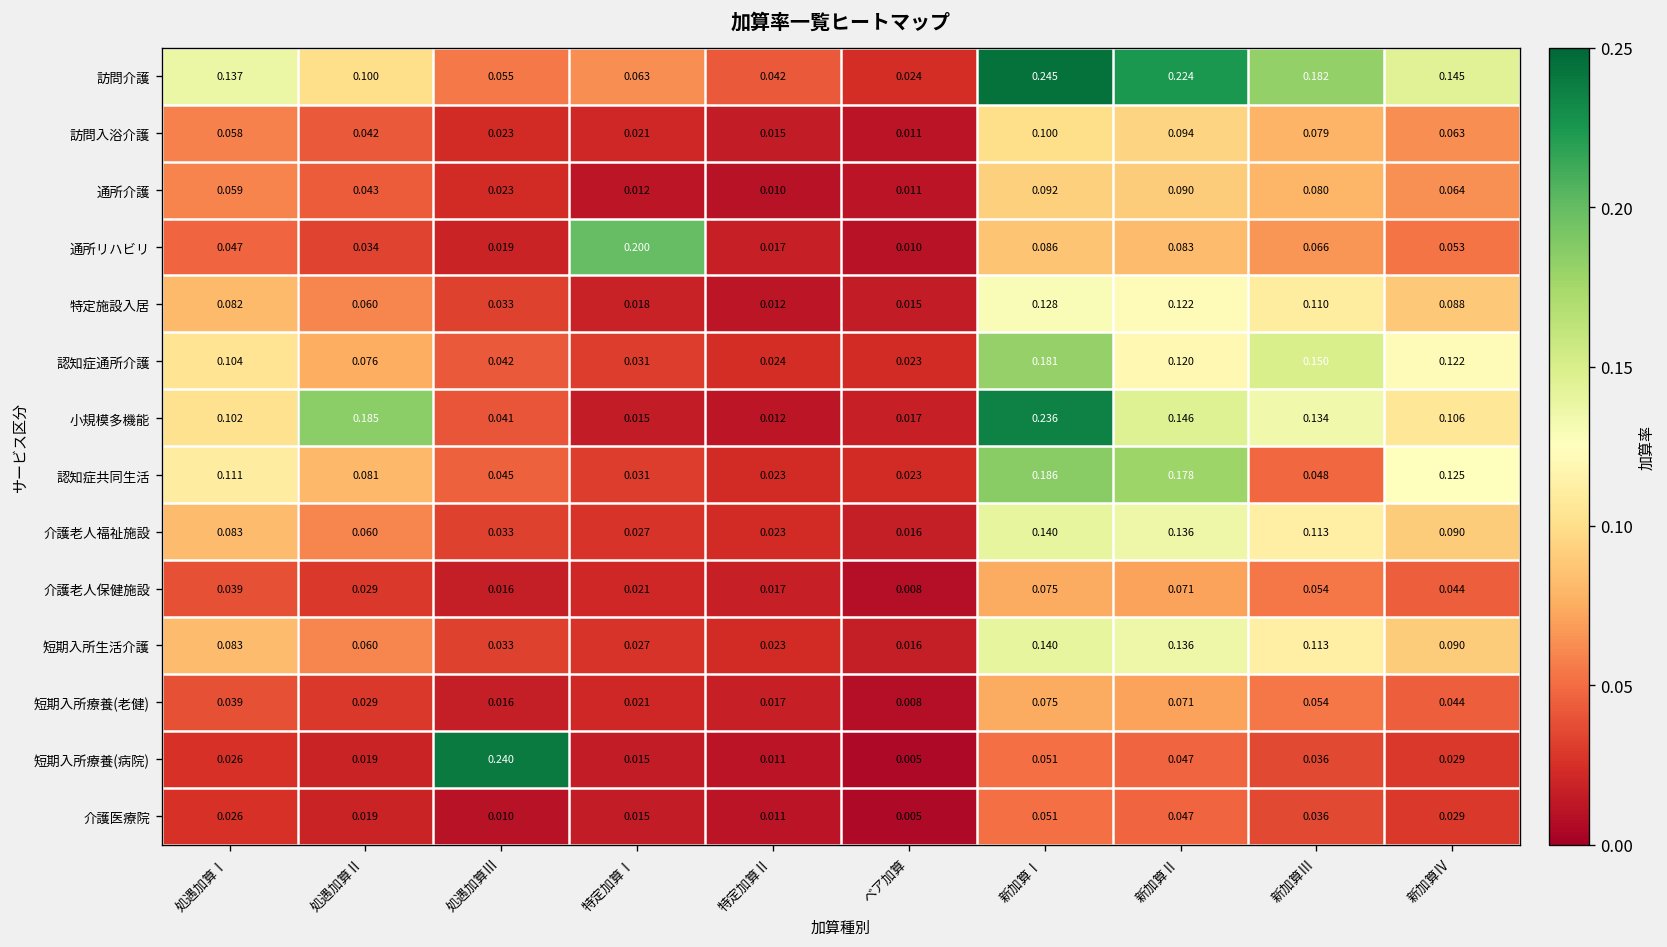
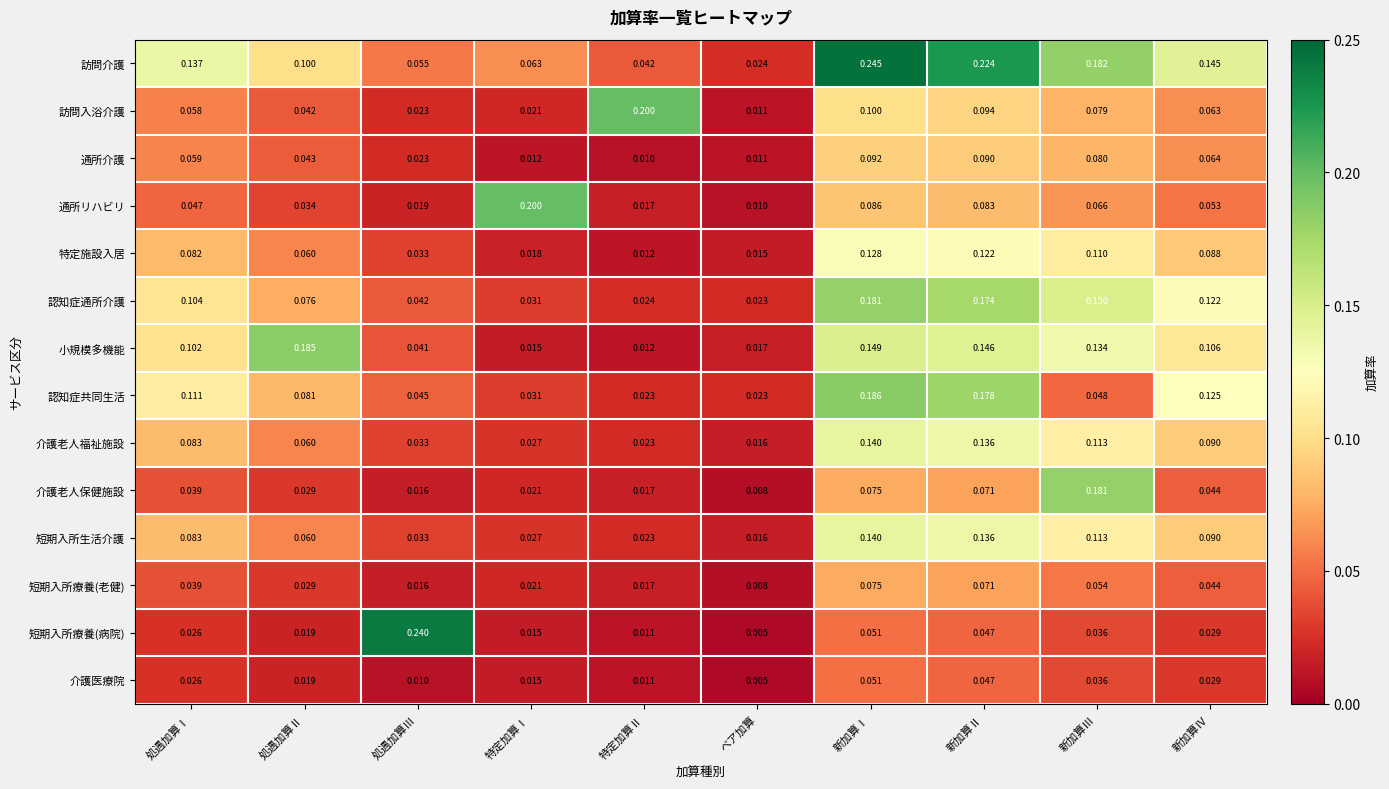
訪問入浴介護, 特定加算Ⅱ: 0.015 -> 0.200
認知症通所介護, 新加算Ⅱ: 0.120 -> 0.174
小規模多機能, 新加算Ⅰ: 0.236 -> 0.149
介護老人保健施設, 新加算Ⅲ: 0.054 -> 0.181
